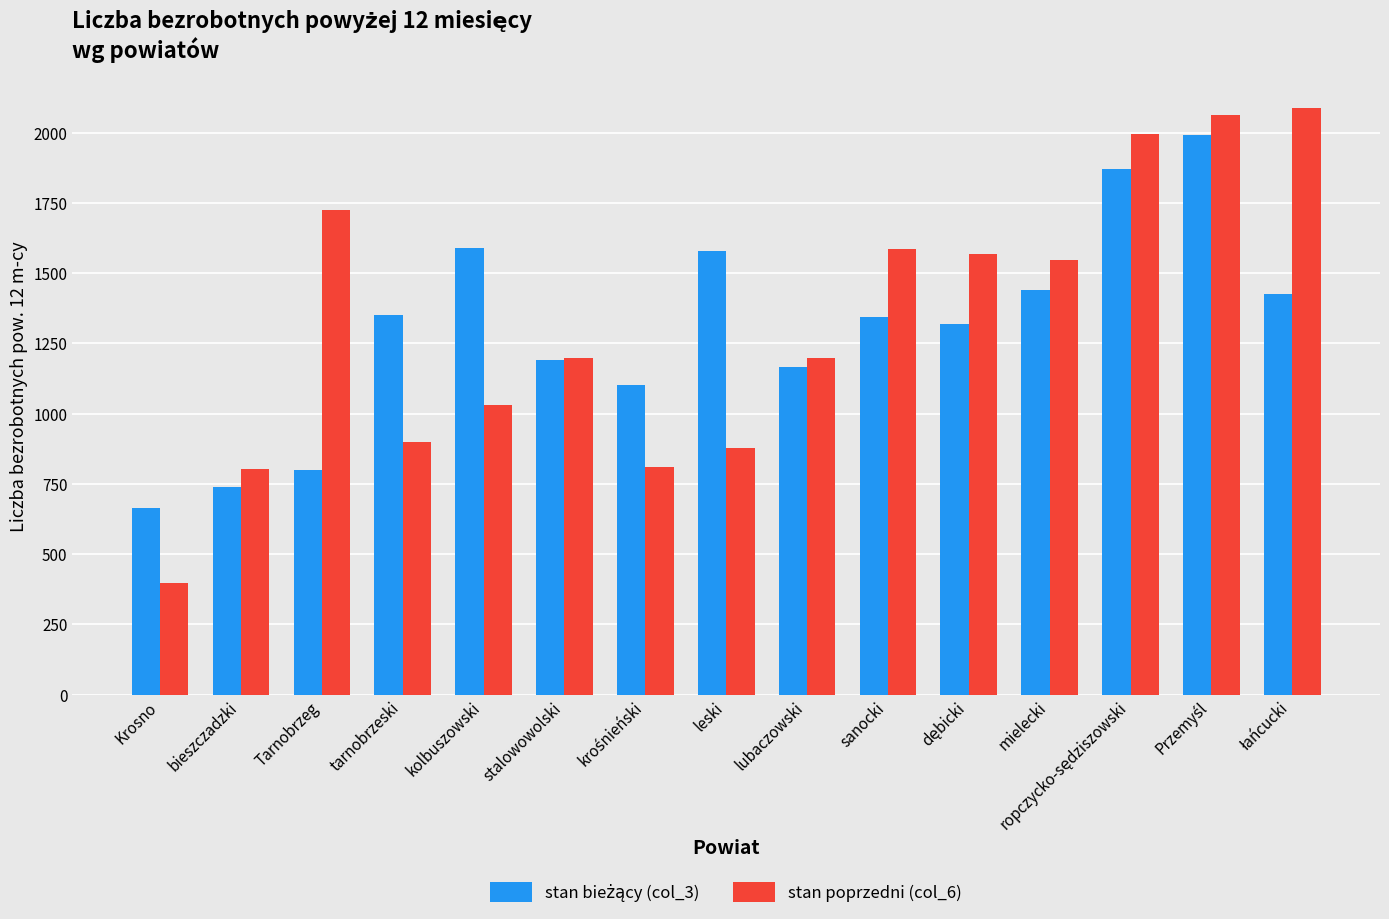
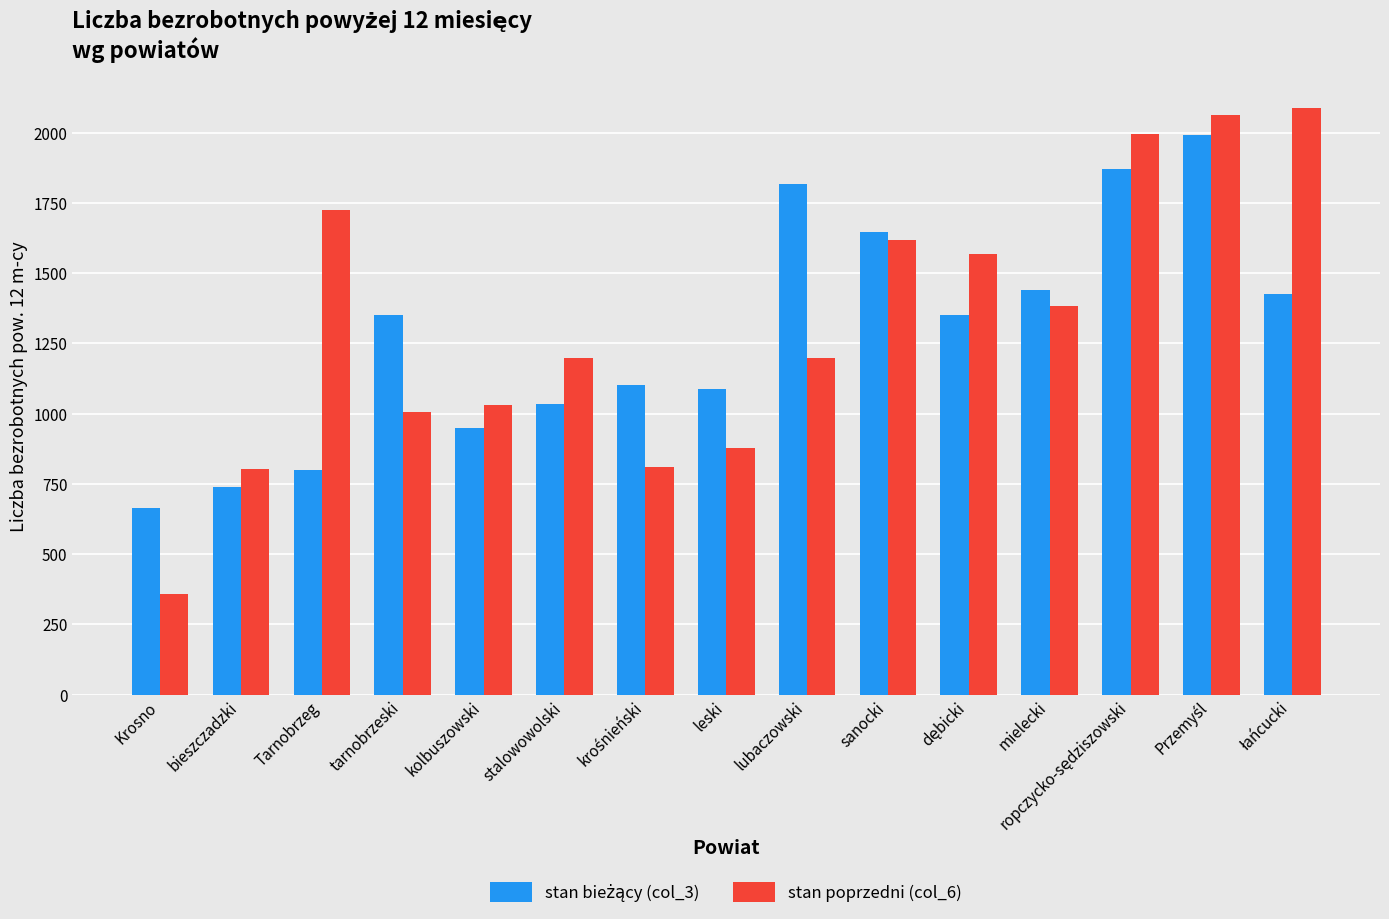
stan poprzedni (col_6), Krosno: 400 -> 360
stan poprzedni (col_6), tarnobrzeski: 900 -> 1010
stan bieżący (col_3), kolbuszowski: 1590 -> 950
stan bieżący (col_3), stalowowolski: 1190 -> 1040
stan bieżący (col_3), leski: 1580 -> 1090
stan bieżący (col_3), lubaczowski: 1170 -> 1820
stan bieżący (col_3), sanocki: 1350 -> 1650
stan poprzedni (col_6), sanocki: 1590 -> 1620
stan bieżący (col_3), dębicki: 1320 -> 1350
stan poprzedni (col_6), mielecki: 1550 -> 1380
